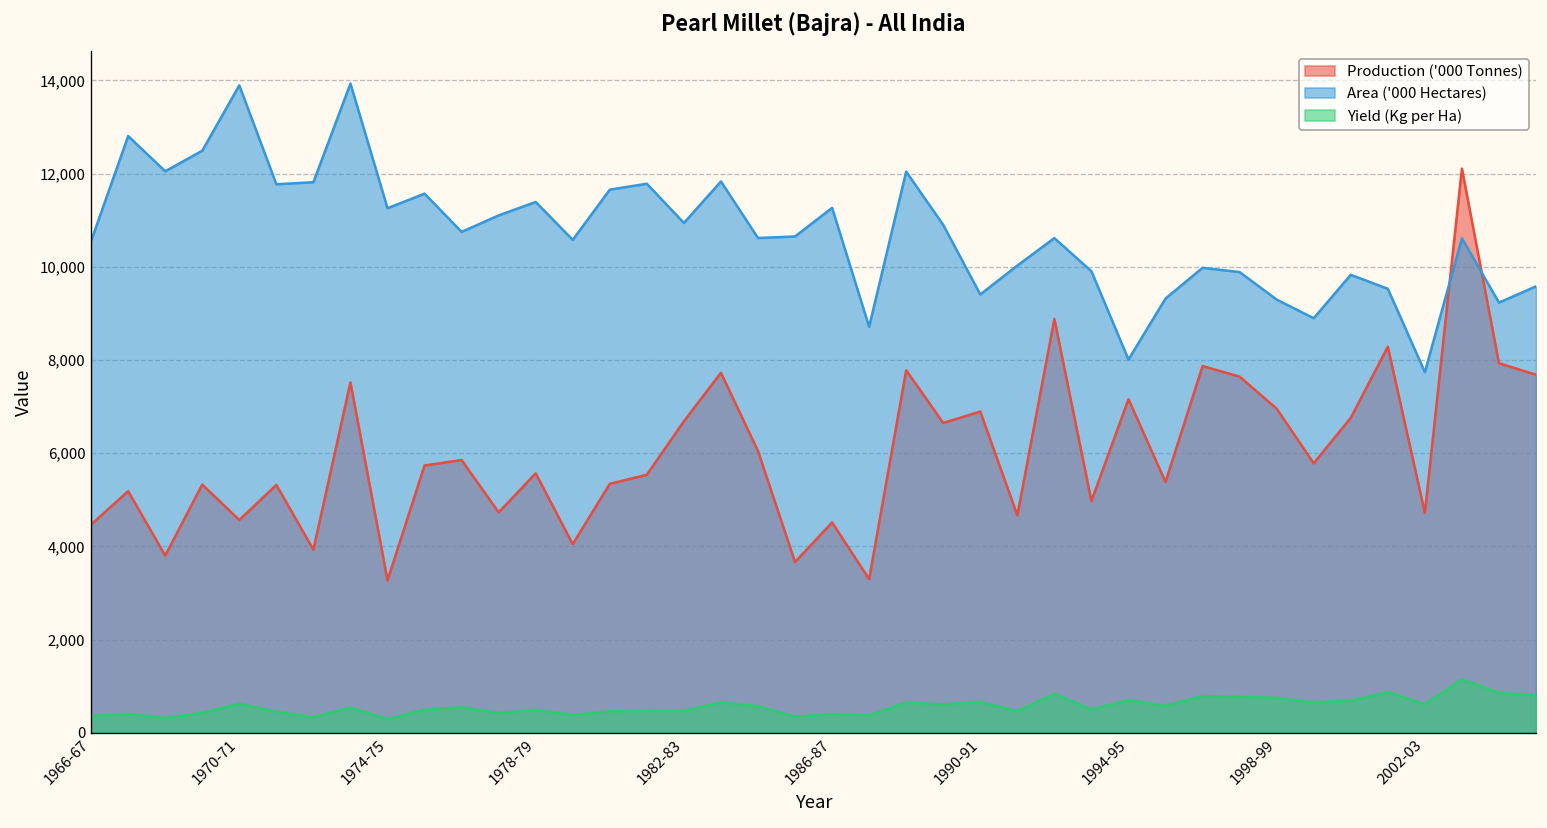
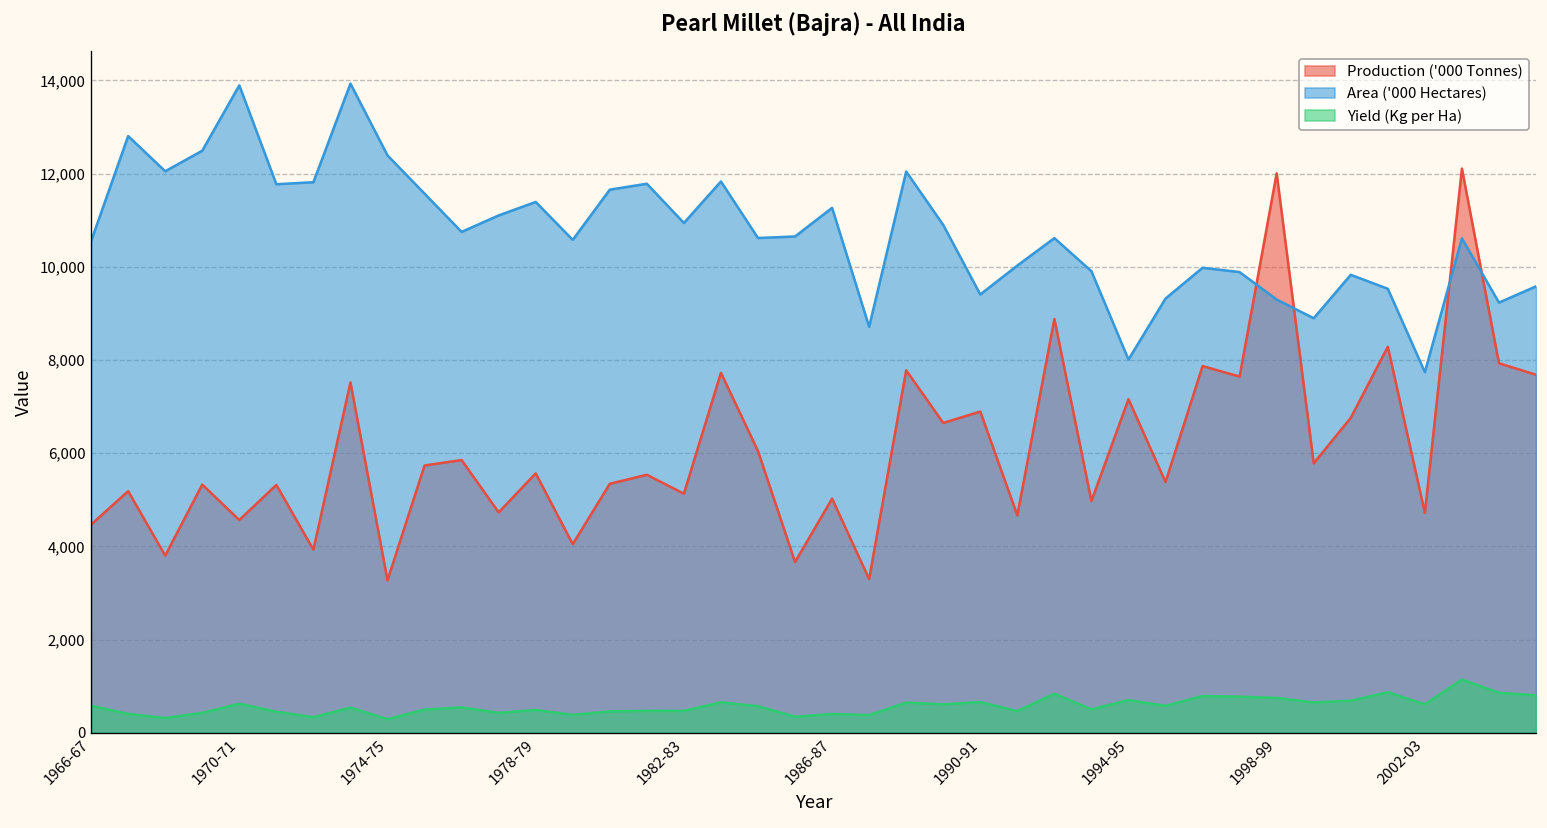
Yield (Kg per Ha), 1966-67: 400 -> 600
Area ('000 Hectares), 1974-75: 11,300 -> 12,400
Production ('000 Tonnes), 1982-83: 6,700 -> 5,100
Production ('000 Tonnes), 1986-87: 4,500 -> 5,000
Production ('000 Tonnes), 1998-99: 7,000 -> 12,000
